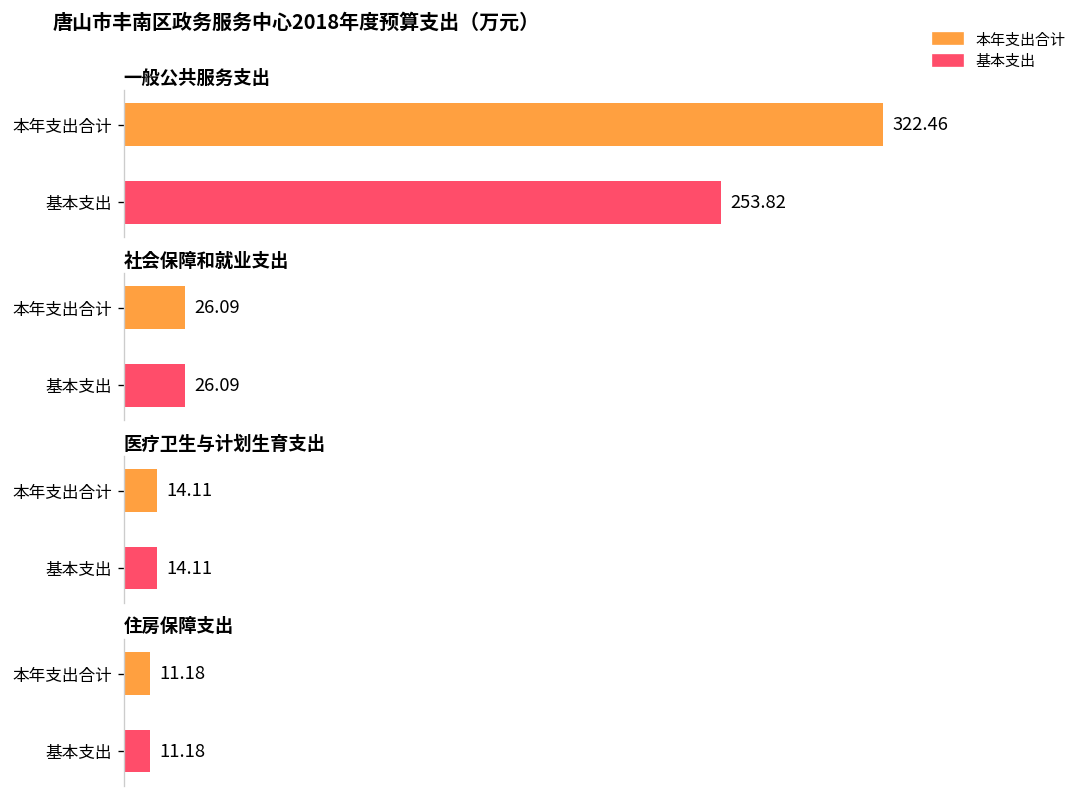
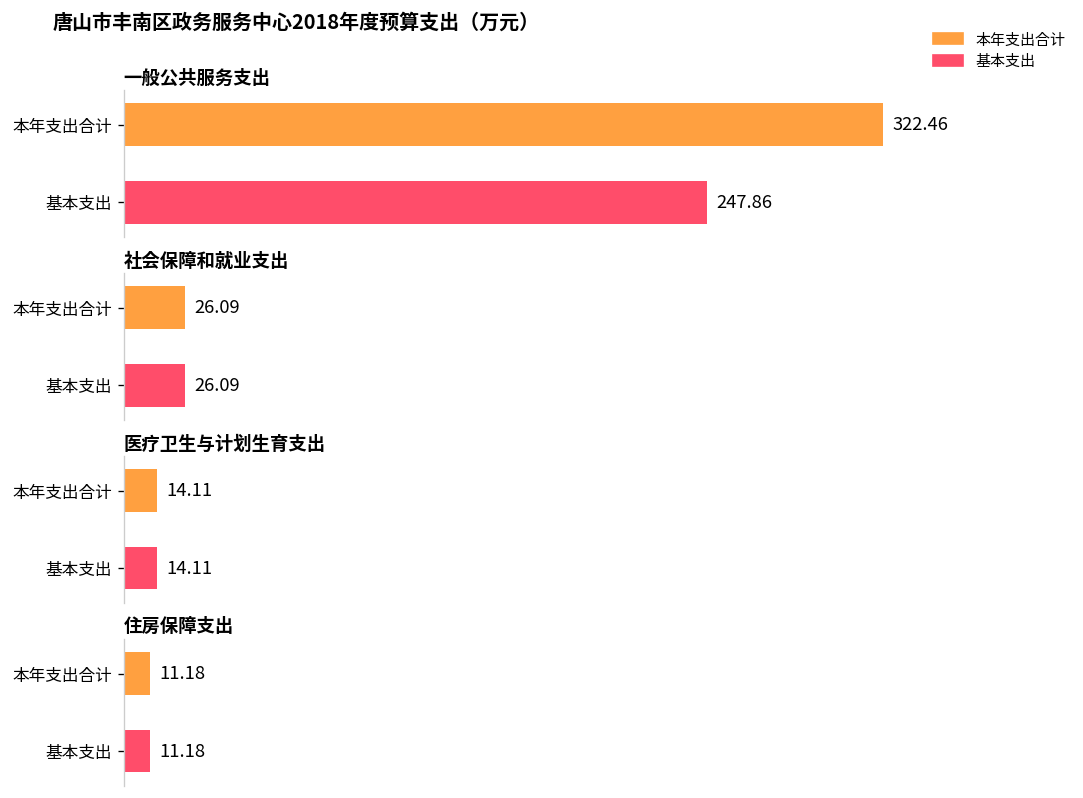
一般公共服务支出, 基本支出: 253.82 -> 247.86
